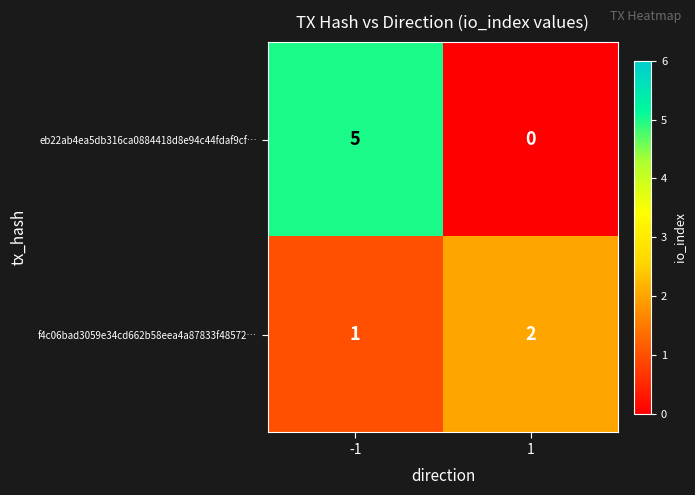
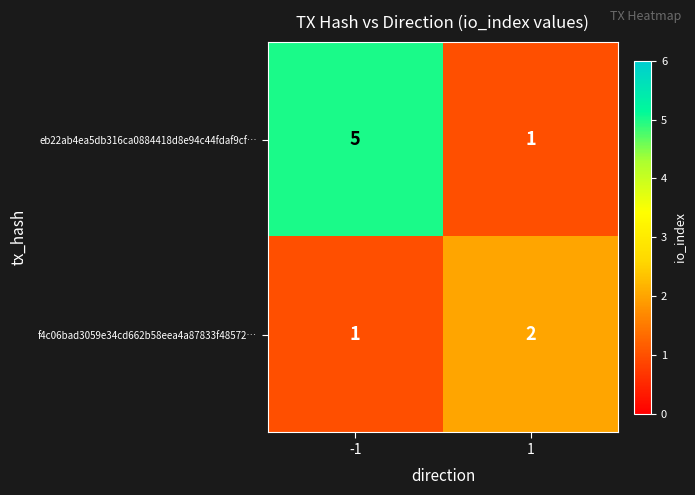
eb22ab4ea5db316ca0884418d8e94c44fdaf9cf…, 1: 0 -> 1
